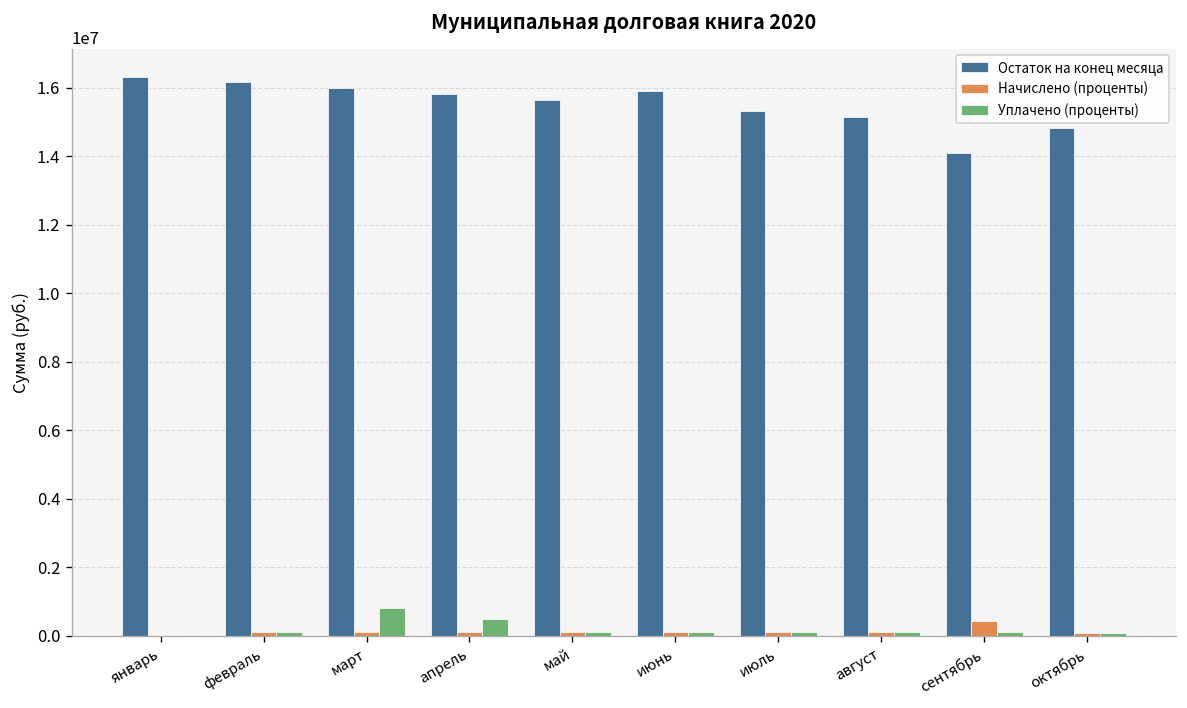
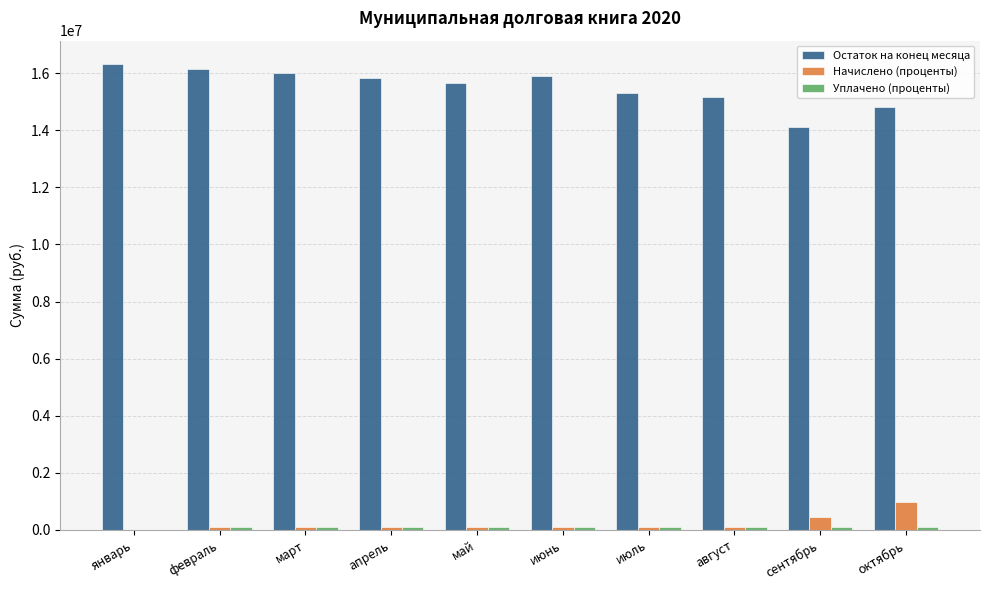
Уплачено (проценты), март: 800000 -> 100000
Уплачено (проценты), апрель: 500000 -> 100000
Начислено (проценты), октябрь: 100000 -> 1000000
